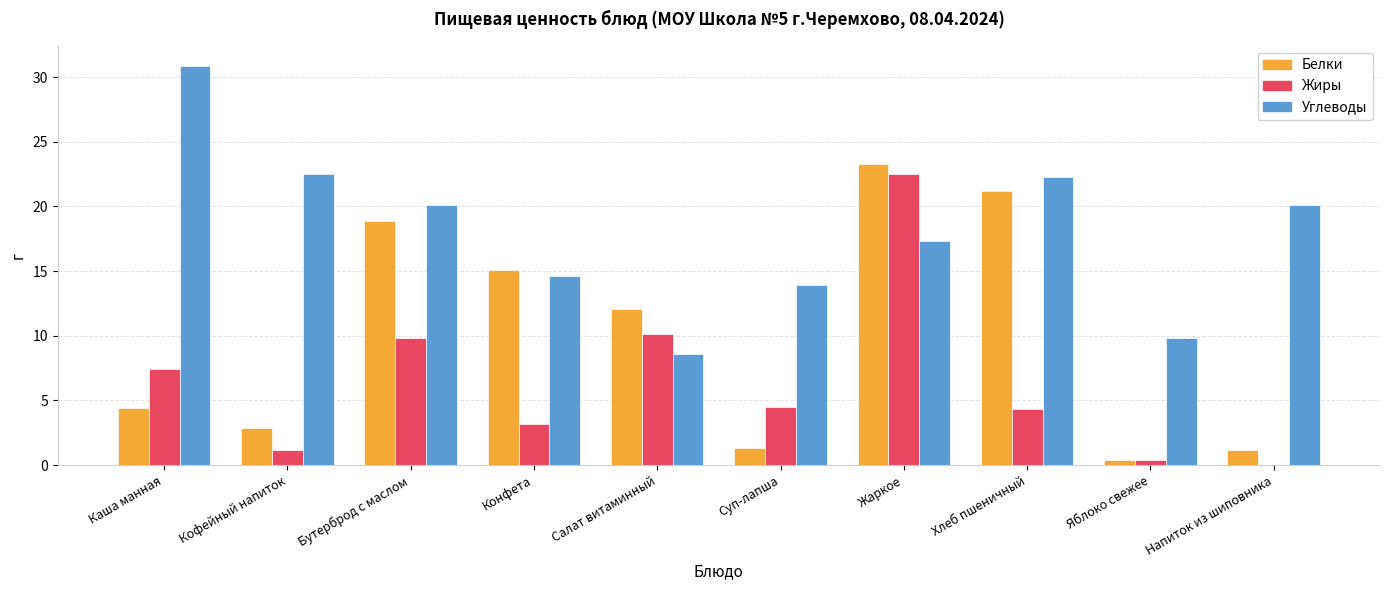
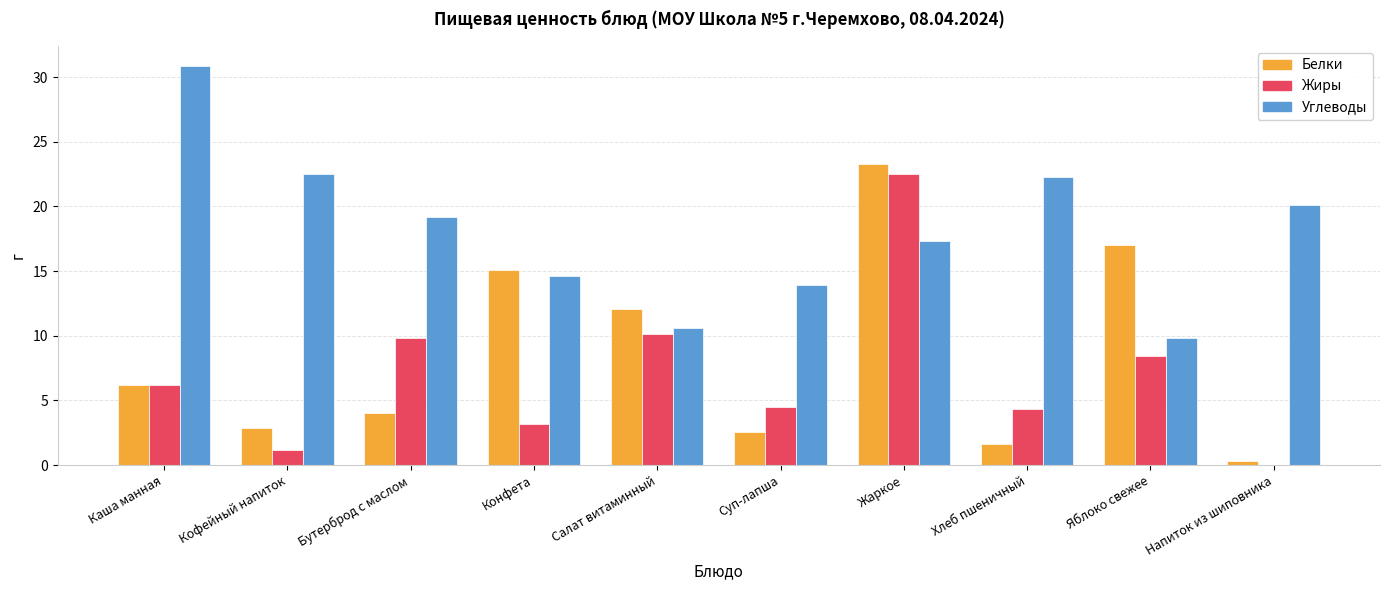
Белки, Каша манная: 4.4 -> 6.2
Жиры, Каша манная: 7.5 -> 6.2
Белки, Бутерброд с маслом: 18.9 -> 4.1
Углеводы, Бутерброд с маслом: 20.1 -> 19.2
Углеводы, Салат витаминный: 8.6 -> 10.6
Белки, Суп-лапша: 1.3 -> 2.6
Белки, Хлеб пшеничный: 21.2 -> 1.6
Белки, Яблоко свежее: 0.4 -> 17.0
Жиры, Яблоко свежее: 0.4 -> 8.4
Белки, Напиток из шиповника: 1.2 -> 0.3
